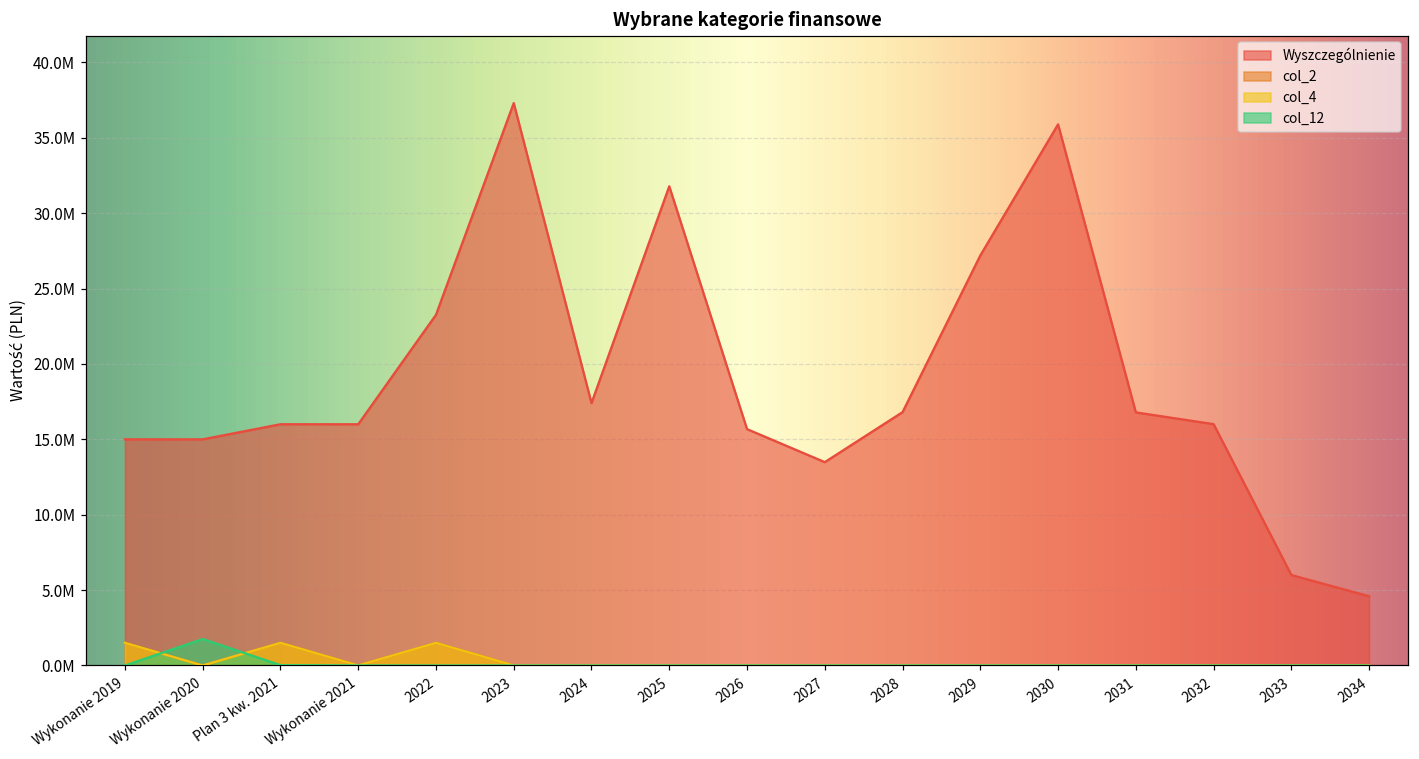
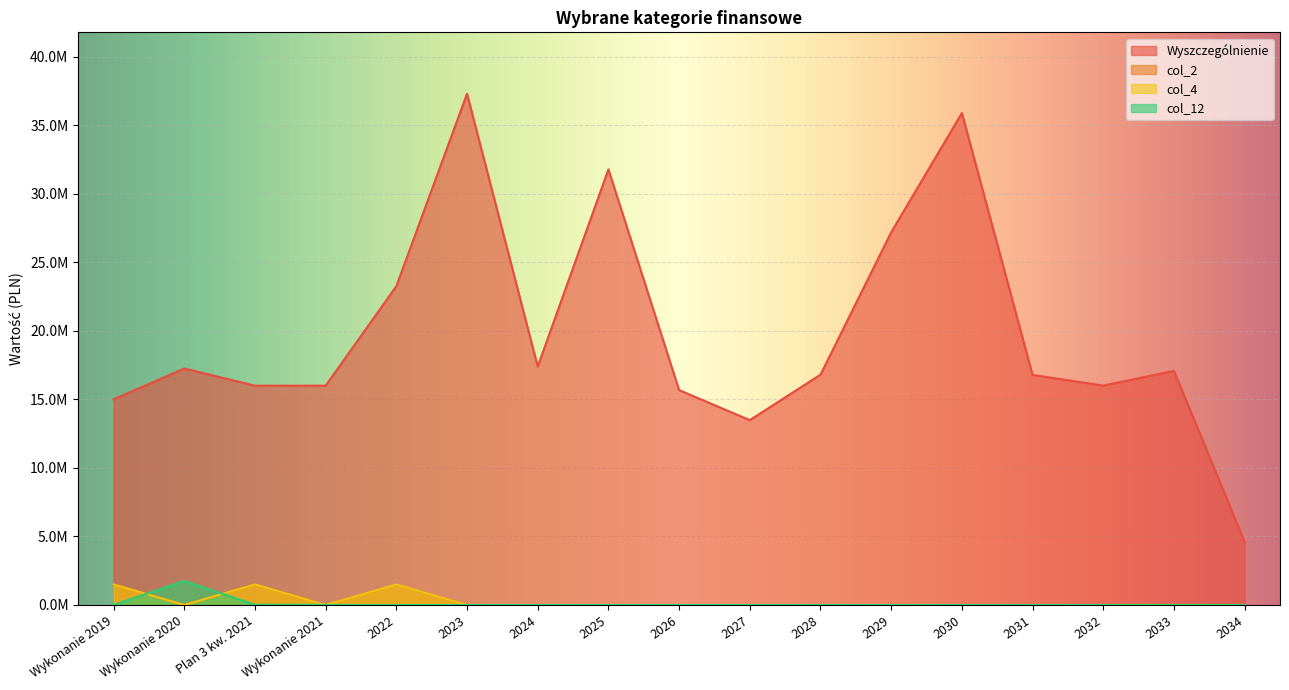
Wyszczególnienie, Wykonanie 2020: 15000000 -> 17300000
Wyszczególnienie, 2033: 6000000 -> 17100000
